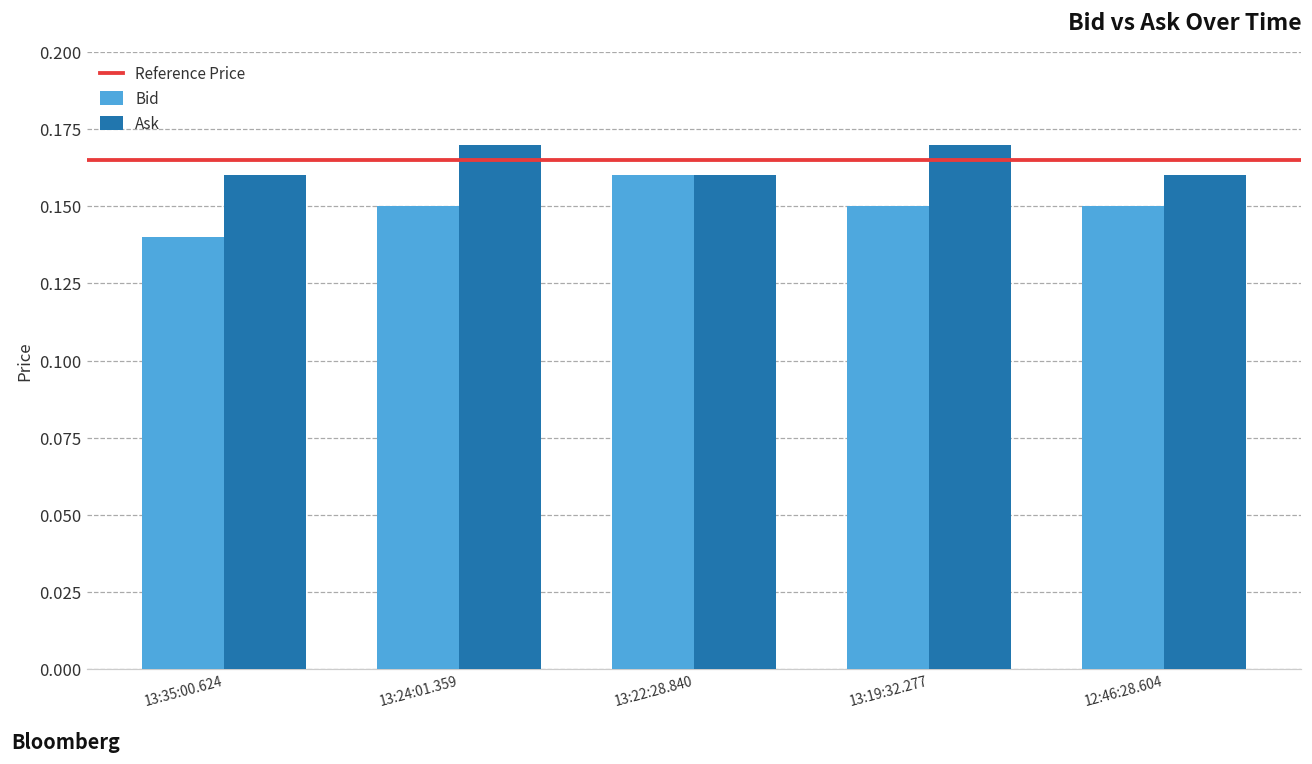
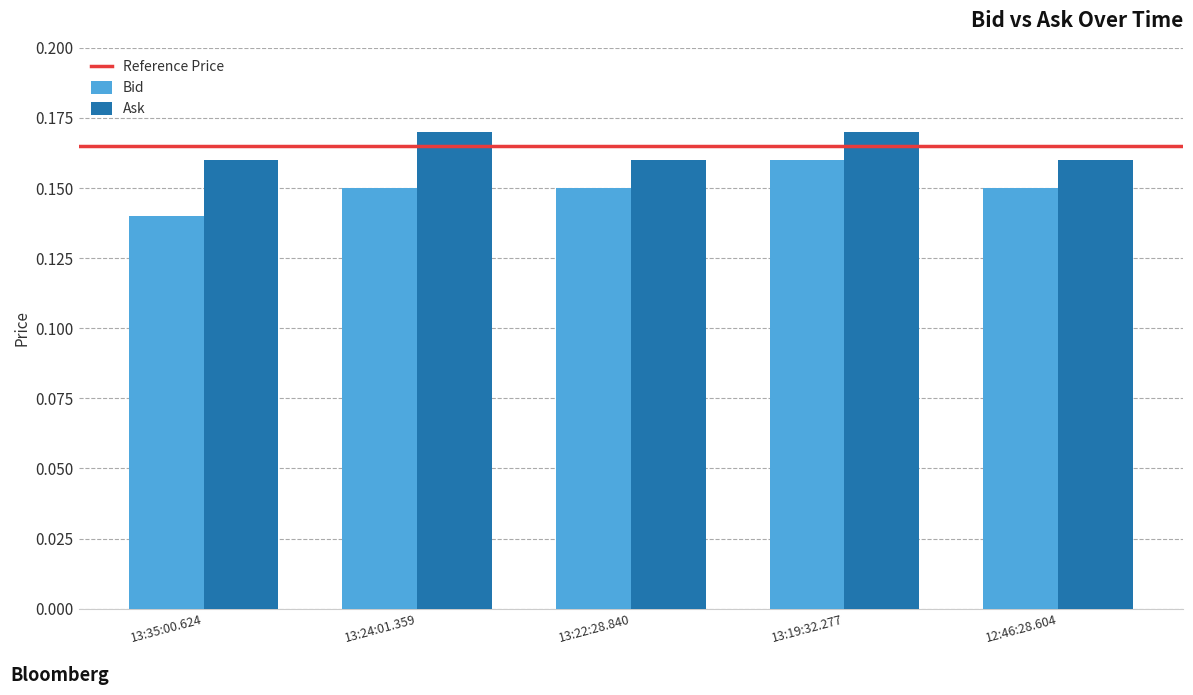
Bid, 13:22:28.840: 0.16 -> 0.15
Bid, 13:19:32.277: 0.15 -> 0.16
